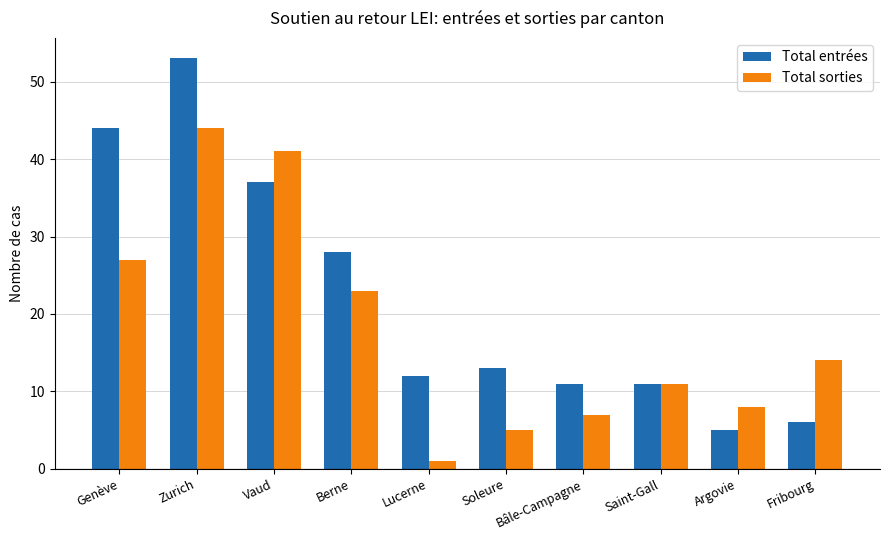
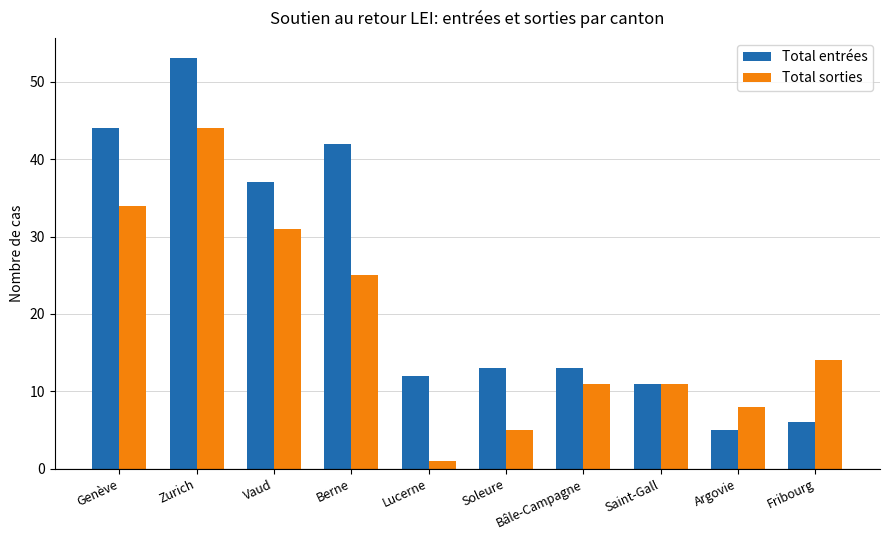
Total sorties, Genève: 27 -> 34
Total sorties, Vaud: 41 -> 31
Total entrées, Berne: 28 -> 42
Total sorties, Berne: 23 -> 25
Total entrées, Bâle-Campagne: 11 -> 13
Total sorties, Bâle-Campagne: 7 -> 11
